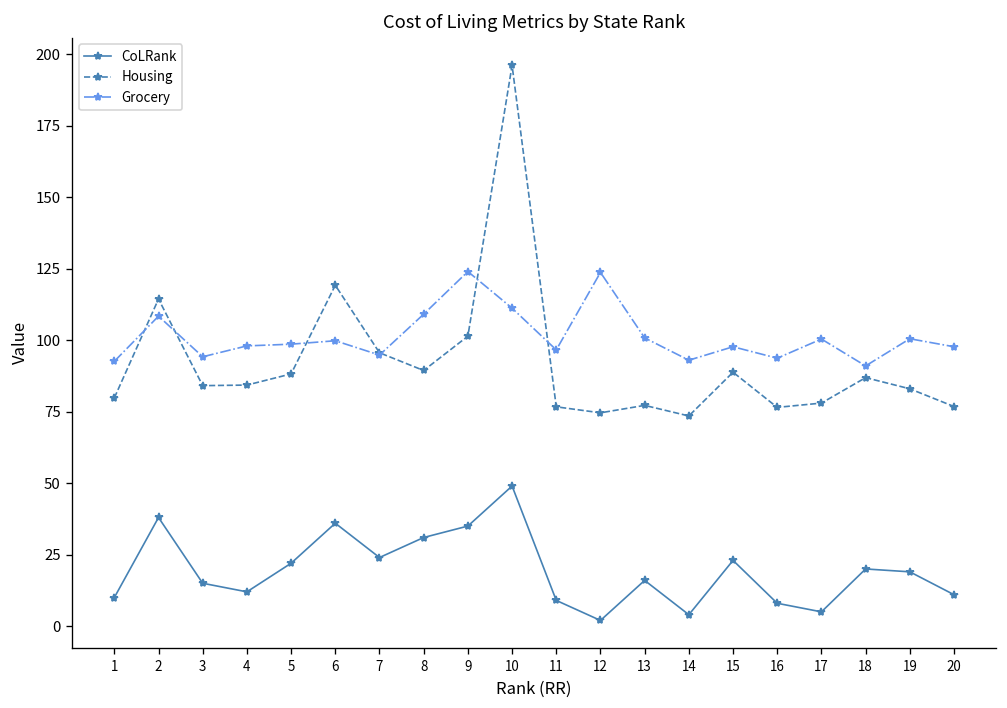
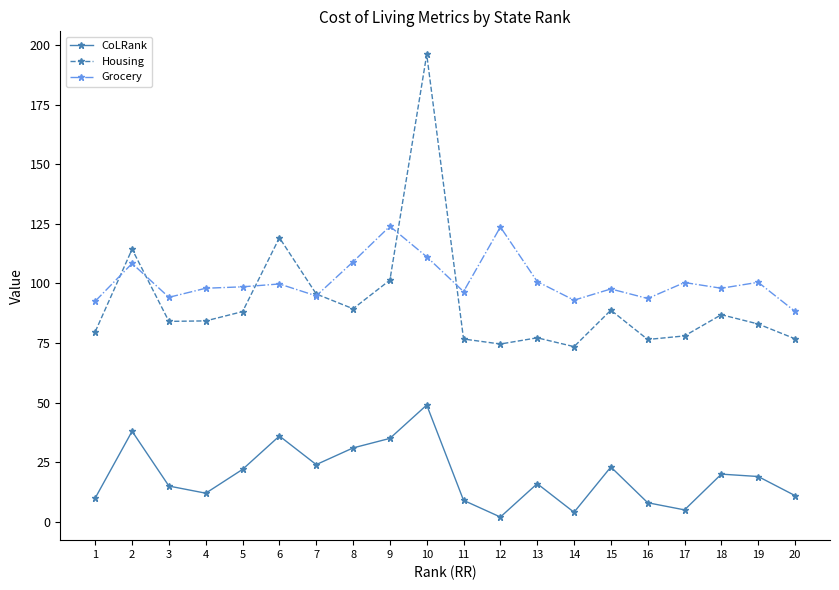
Grocery, 18: 91 -> 98
Grocery, 20: 98 -> 88
